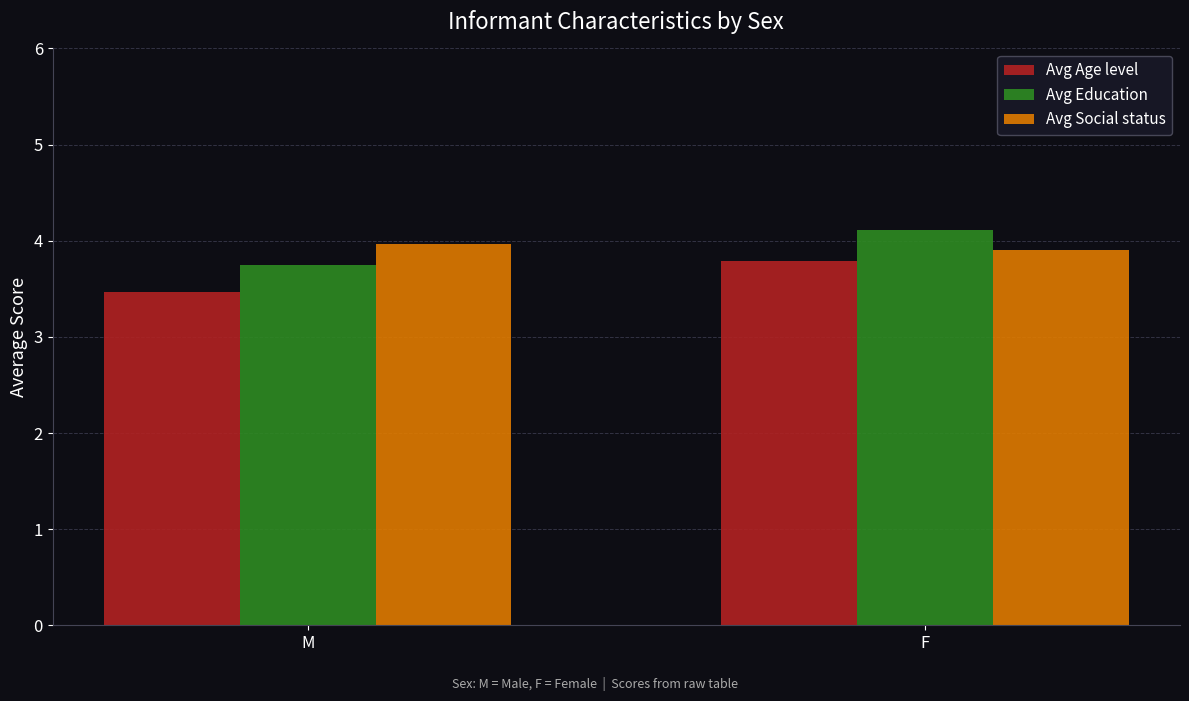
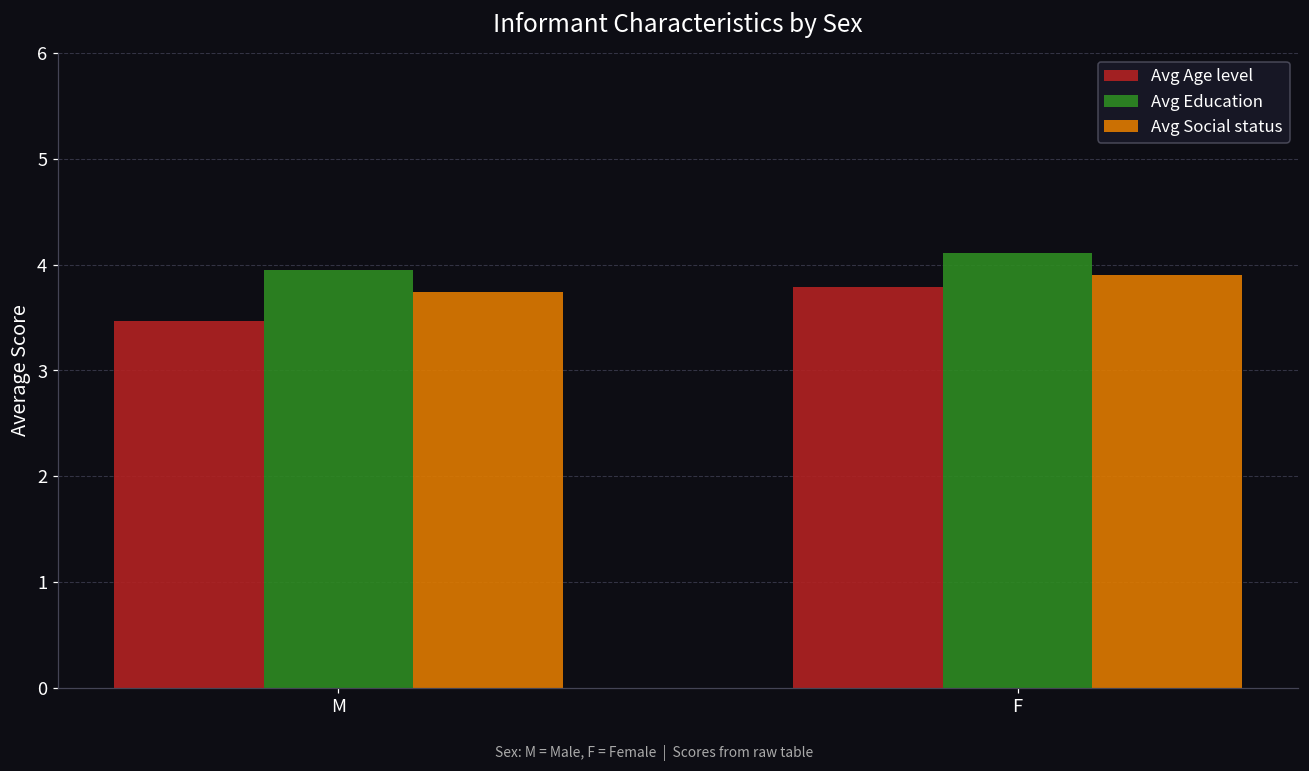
Avg Education, M: 3.8 -> 4.0
Avg Social status, M: 4.0 -> 3.7
